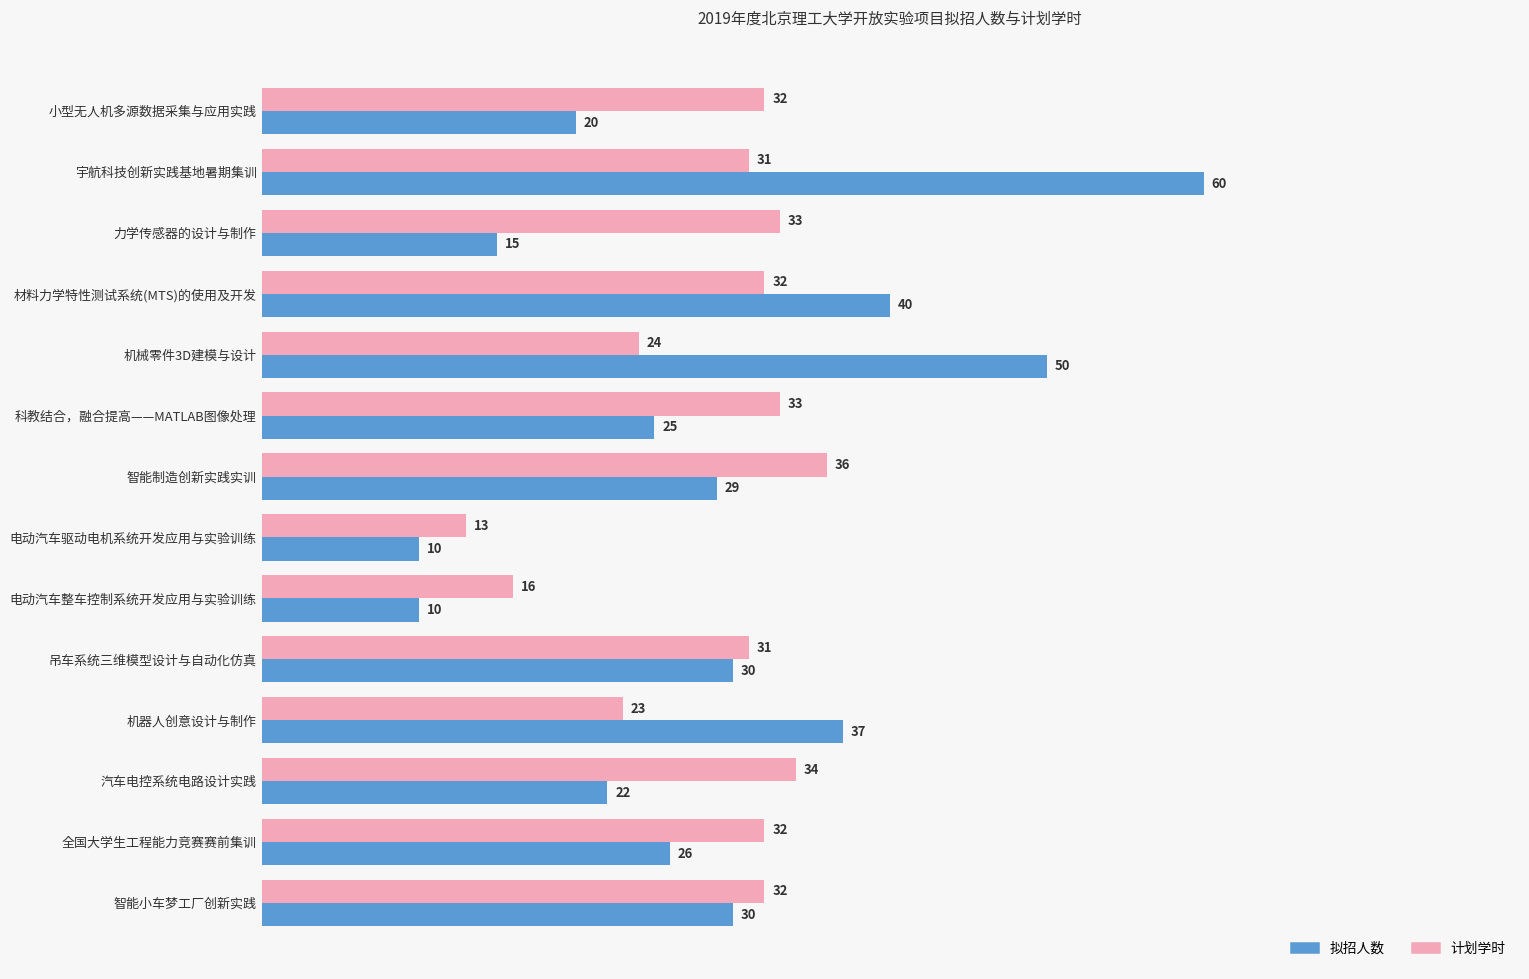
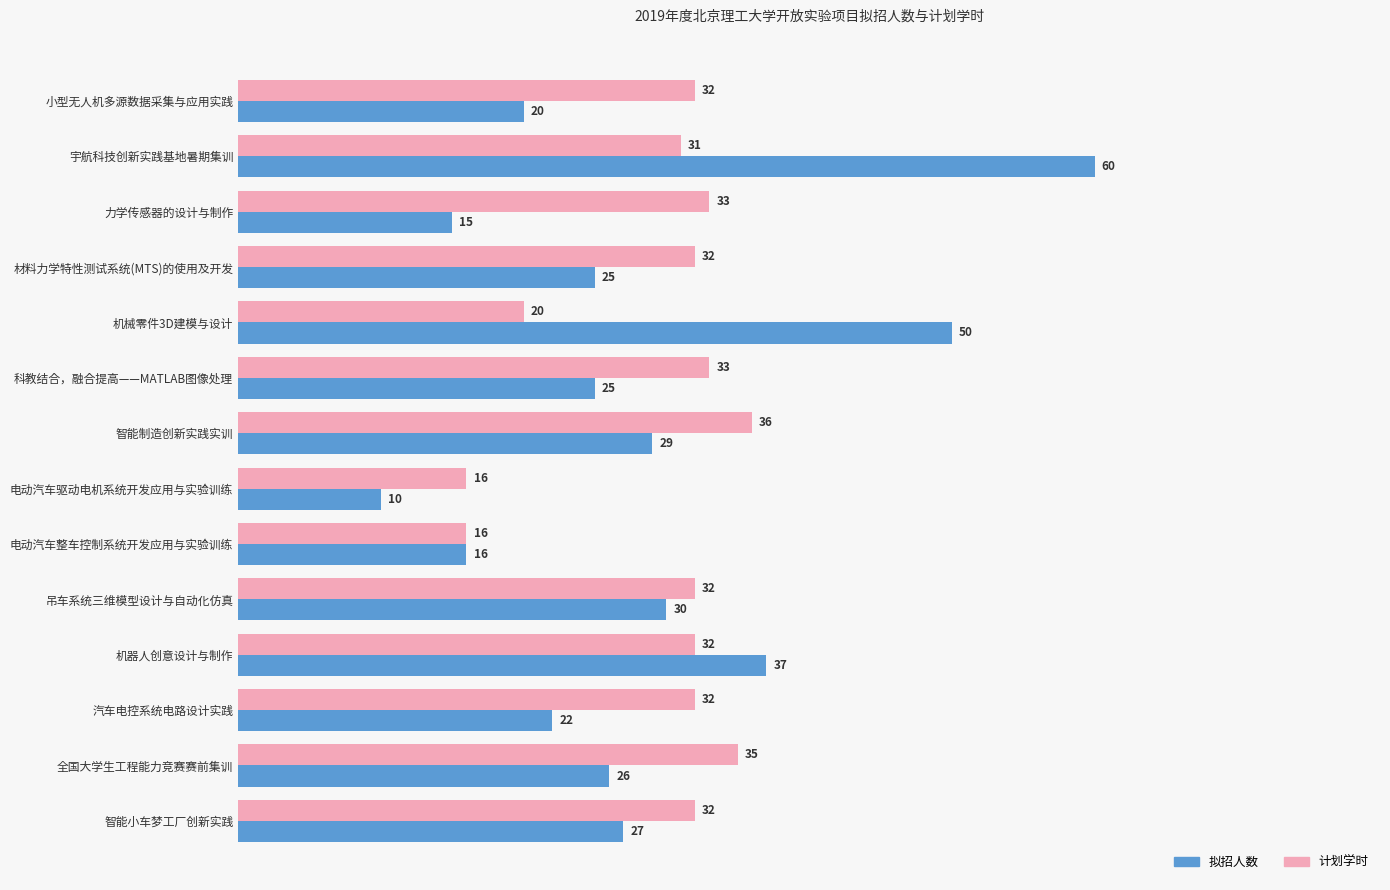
拟招人数, 材料力学特性测试系统(MTS)的使用及开发: 40 -> 25
计划学时, 机械零件3D建模与设计: 24 -> 20
计划学时, 电动汽车驱动电机系统开发应用与实验训练: 13 -> 16
拟招人数, 电动汽车整车控制系统开发应用与实验训练: 10 -> 16
计划学时, 吊车系统三维模型设计与自动化仿真: 31 -> 32
计划学时, 机器人创意设计与制作: 23 -> 32
计划学时, 汽车电控系统电路设计实践: 34 -> 32
计划学时, 全国大学生工程能力竞赛赛前集训: 32 -> 35
拟招人数, 智能小车梦工厂创新实践: 30 -> 27
